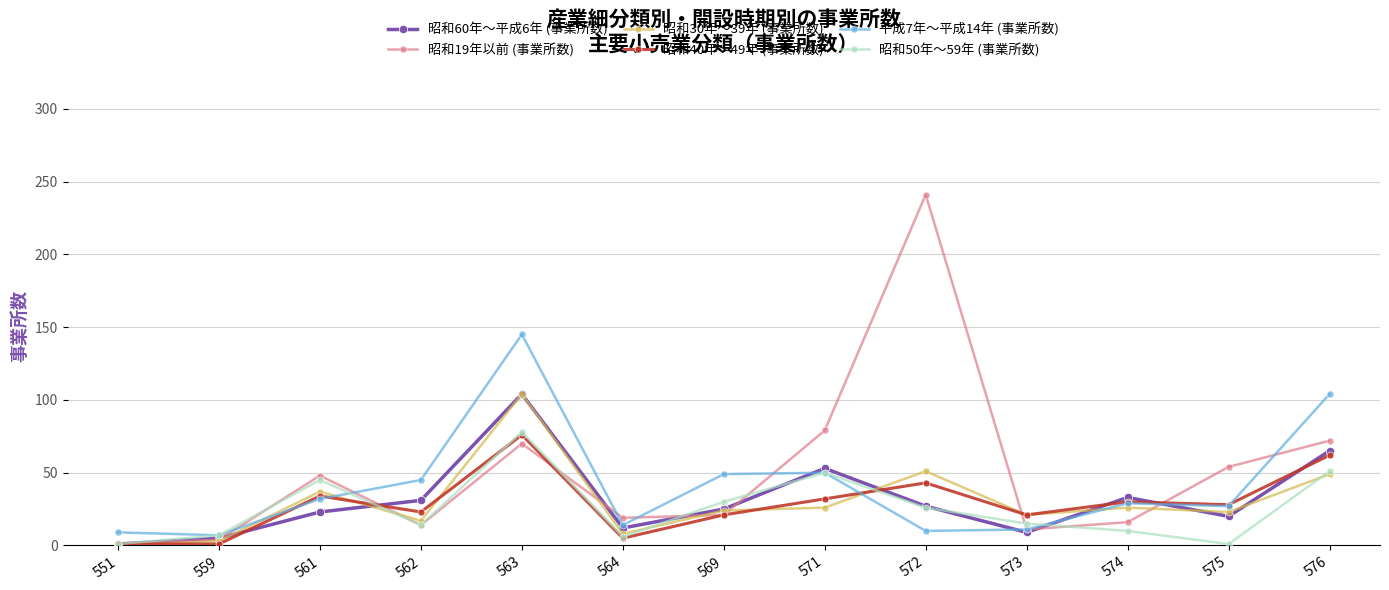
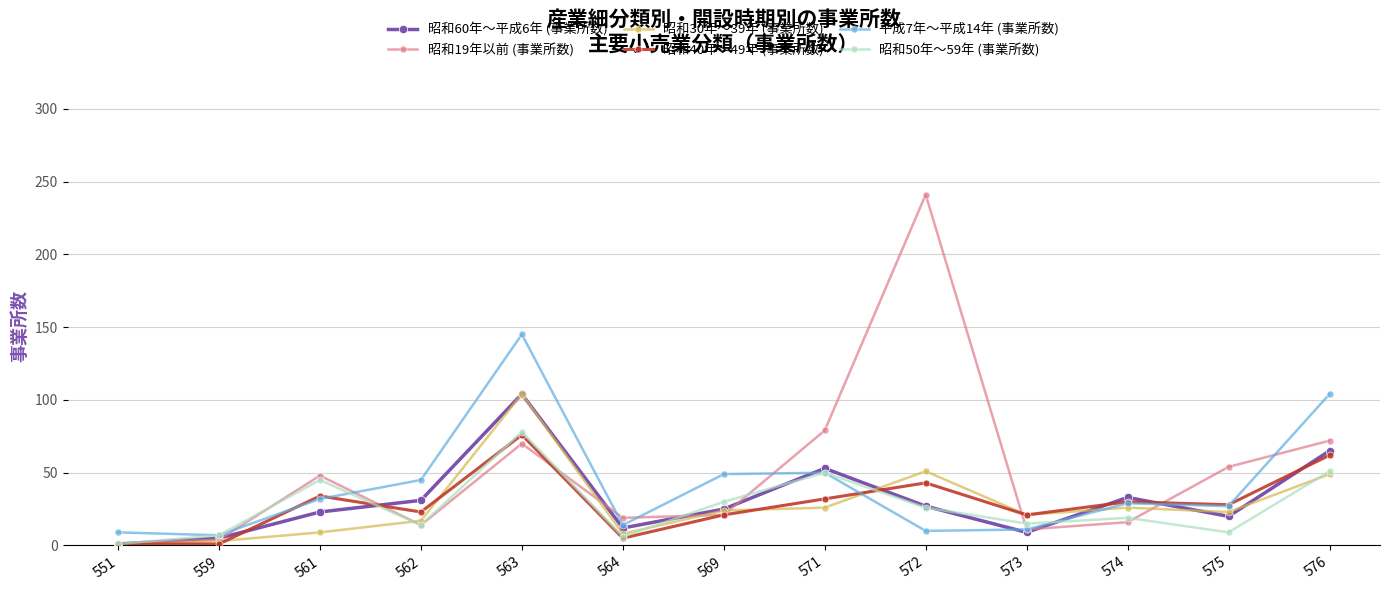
昭和30年～39年 (事業所数), 561: 37 -> 9
昭和50年～59年 (事業所数), 574: 10 -> 19
昭和50年～59年 (事業所数), 575: 1 -> 9
